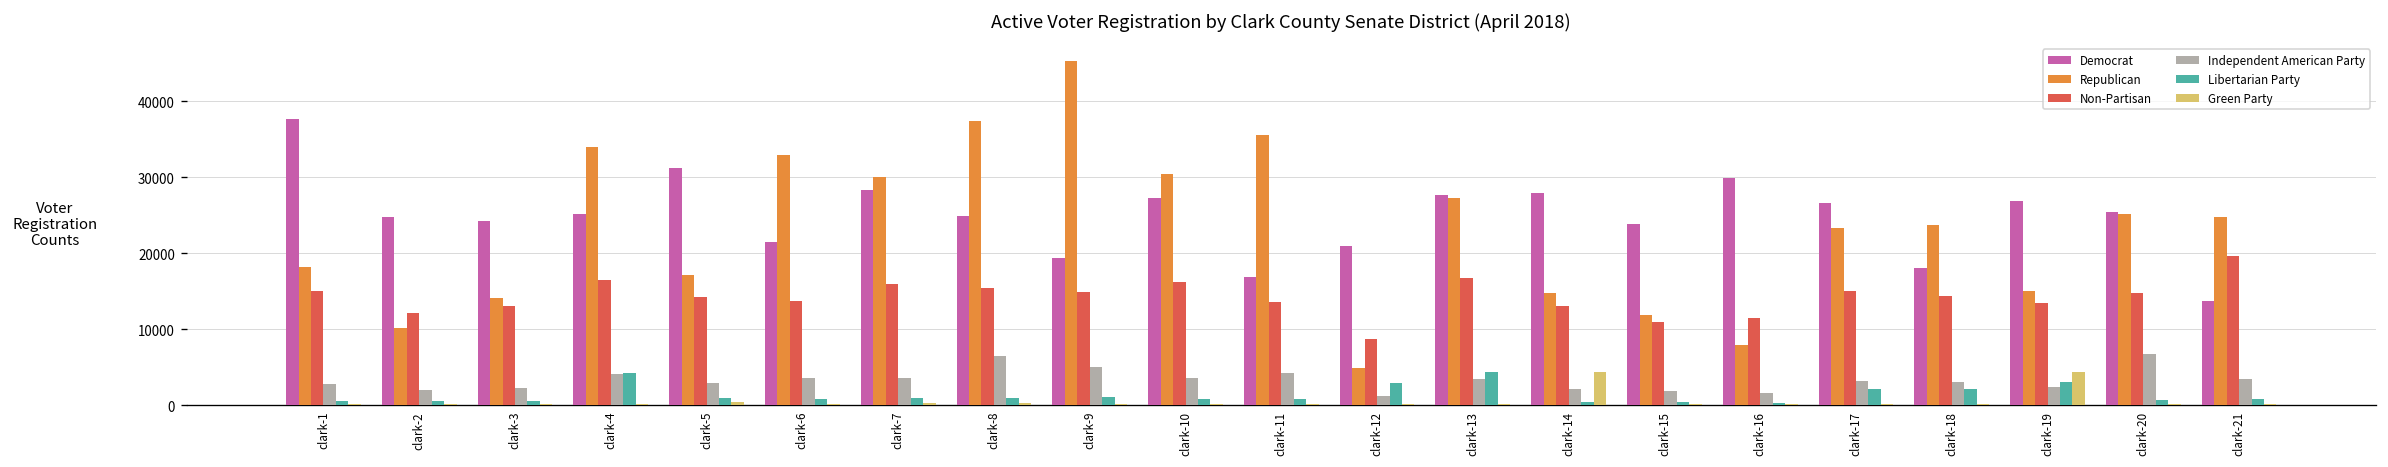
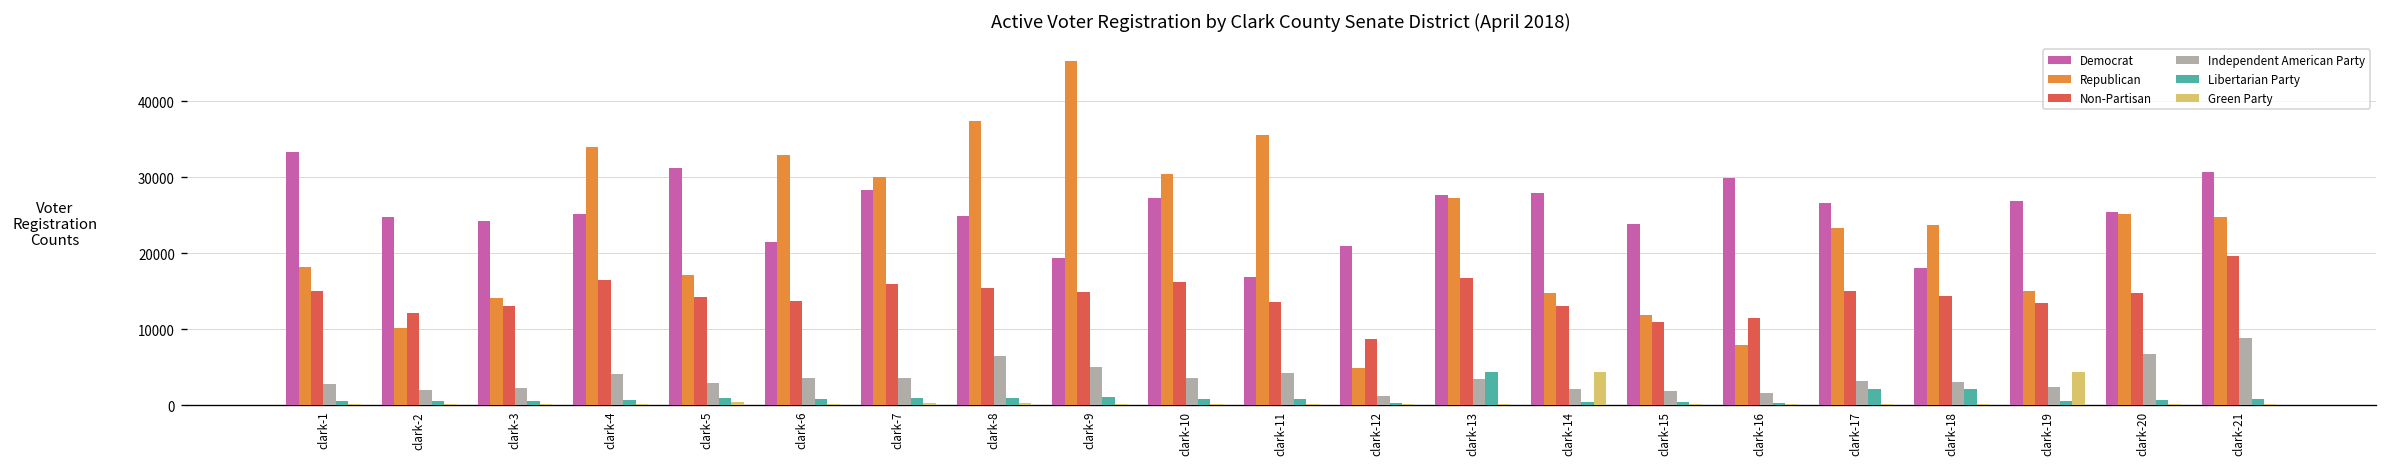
Democrat, clark-1: 38000 -> 33000
Libertarian Party, clark-4: 4000 -> 1000
Libertarian Party, clark-12: 3000 -> 0
Libertarian Party, clark-19: 3000 -> 1000
Democrat, clark-21: 14000 -> 31000
Independent American Party, clark-21: 3000 -> 9000
